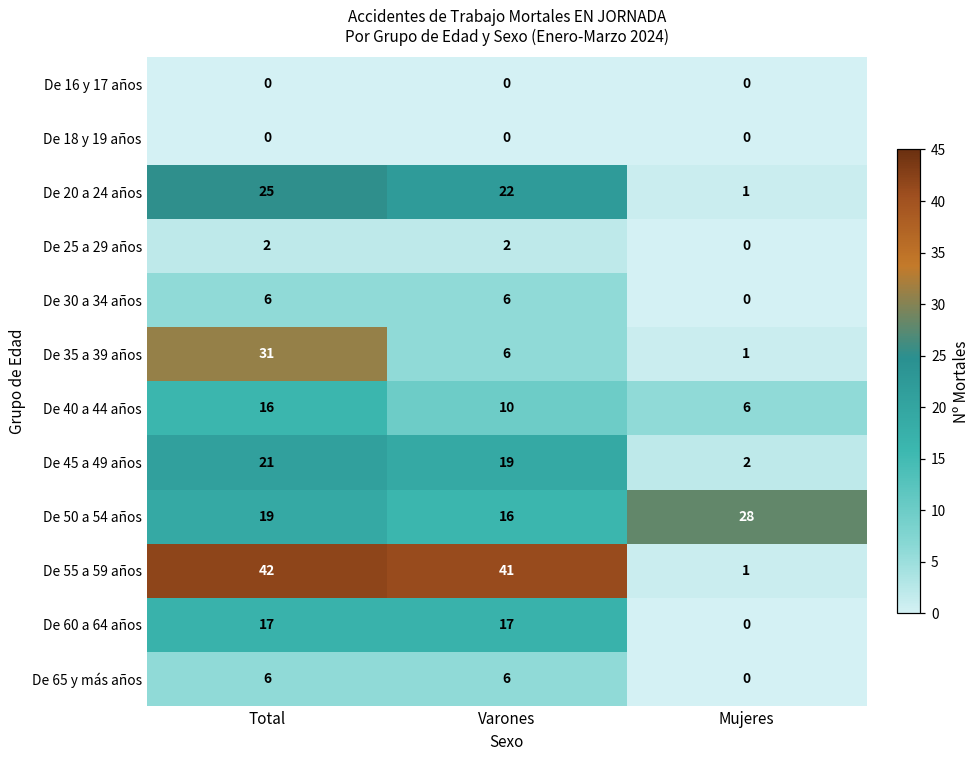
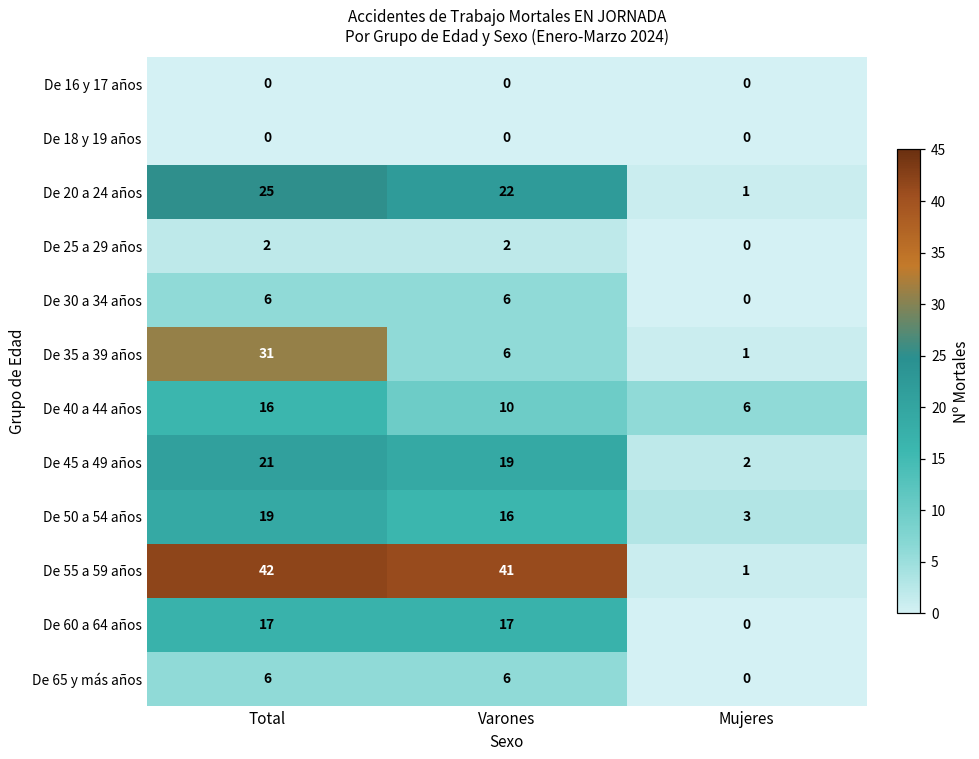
De 50 a 54 años, Mujeres: 28 -> 3
